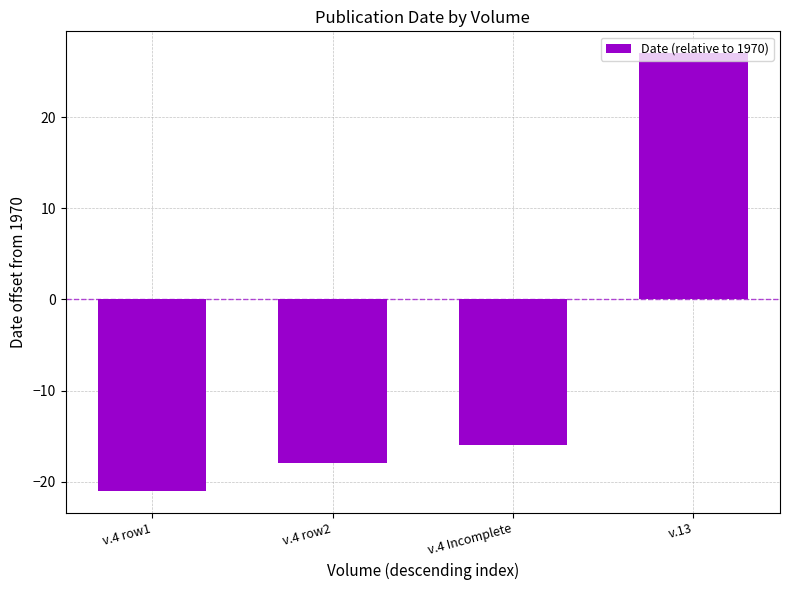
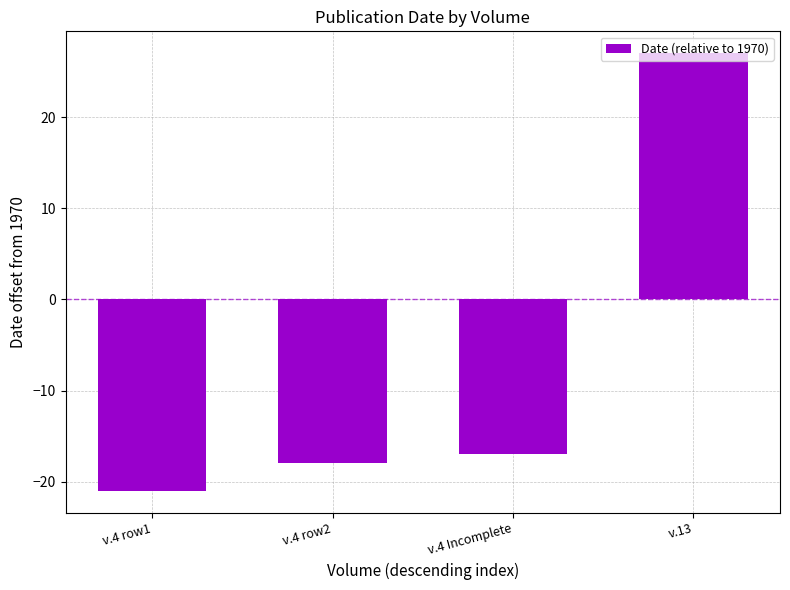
v.4 Incomplete: -16 -> -17
